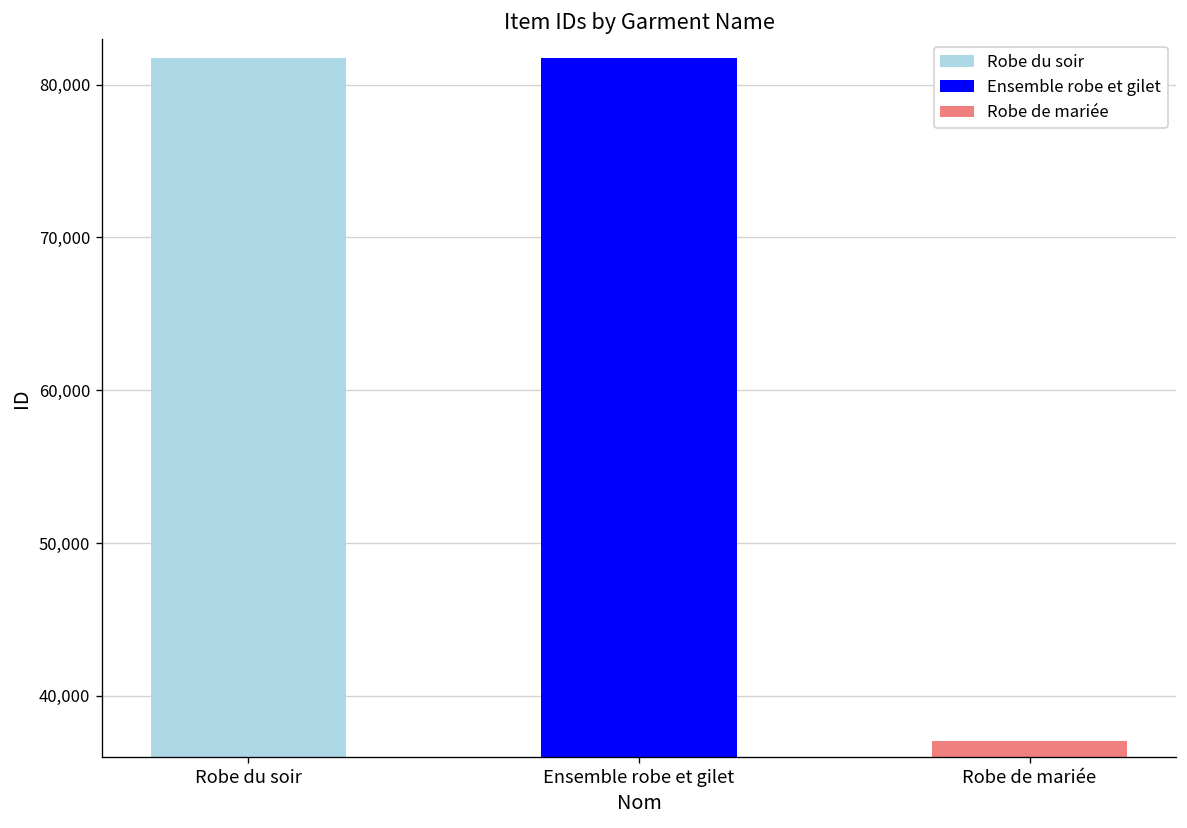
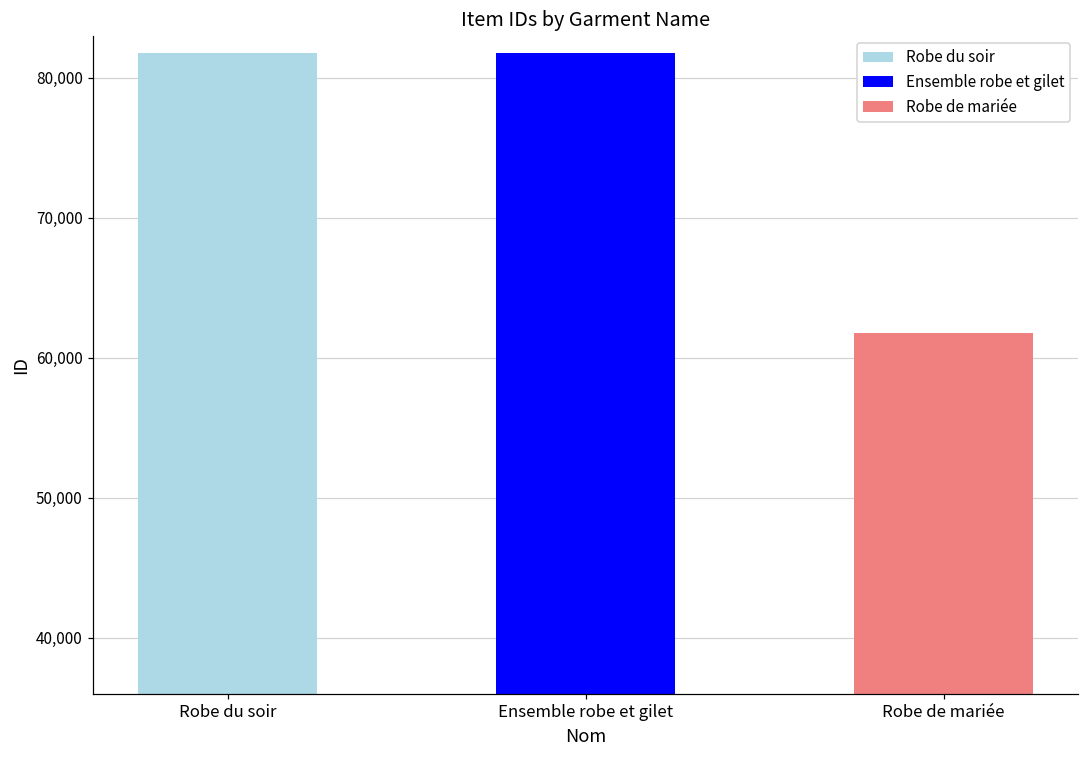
Robe de mariée: 37,000 -> 61,800
